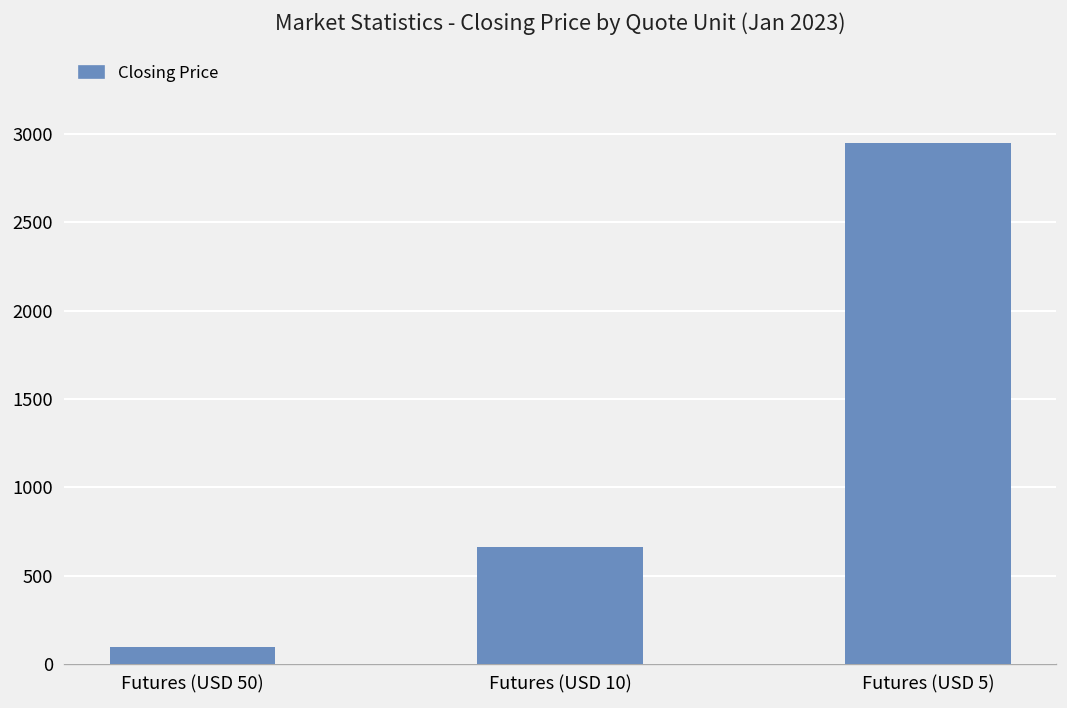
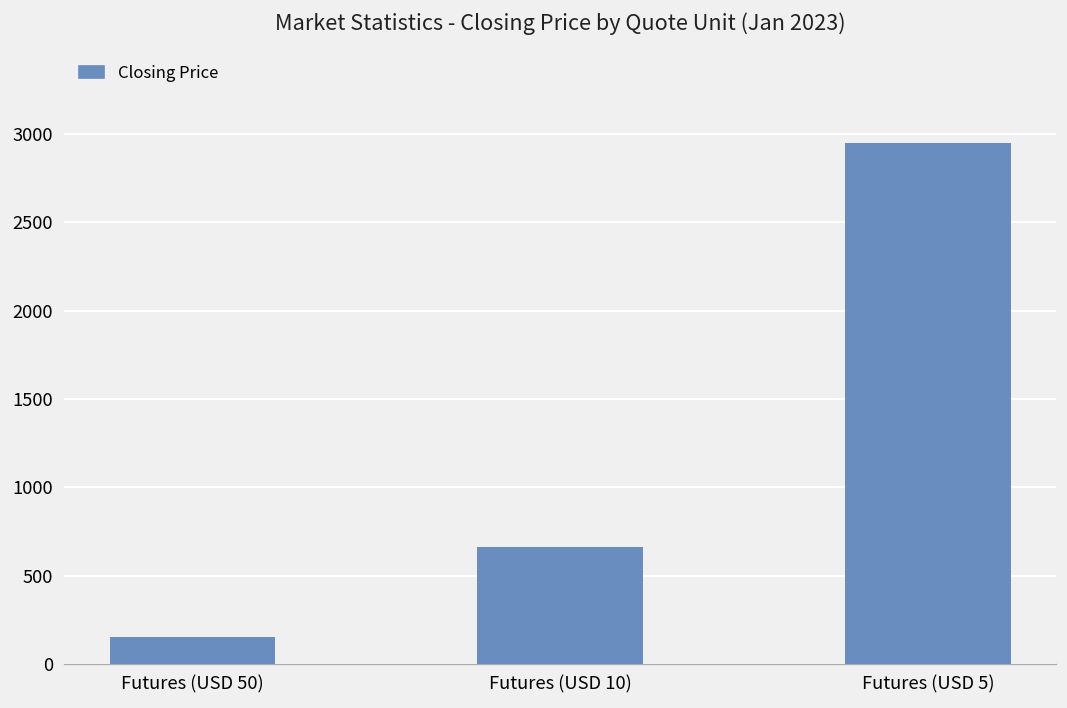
Futures (USD 50): 90 -> 150
